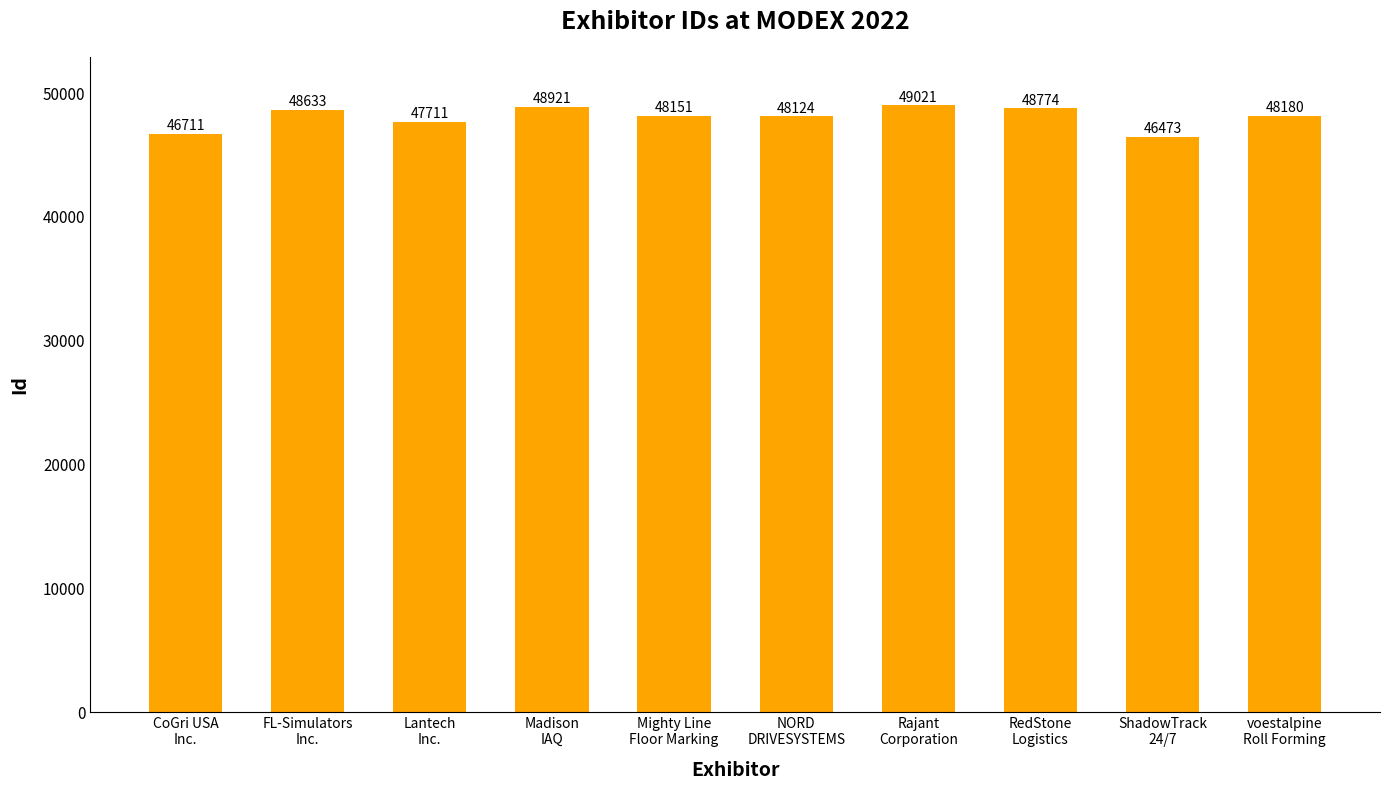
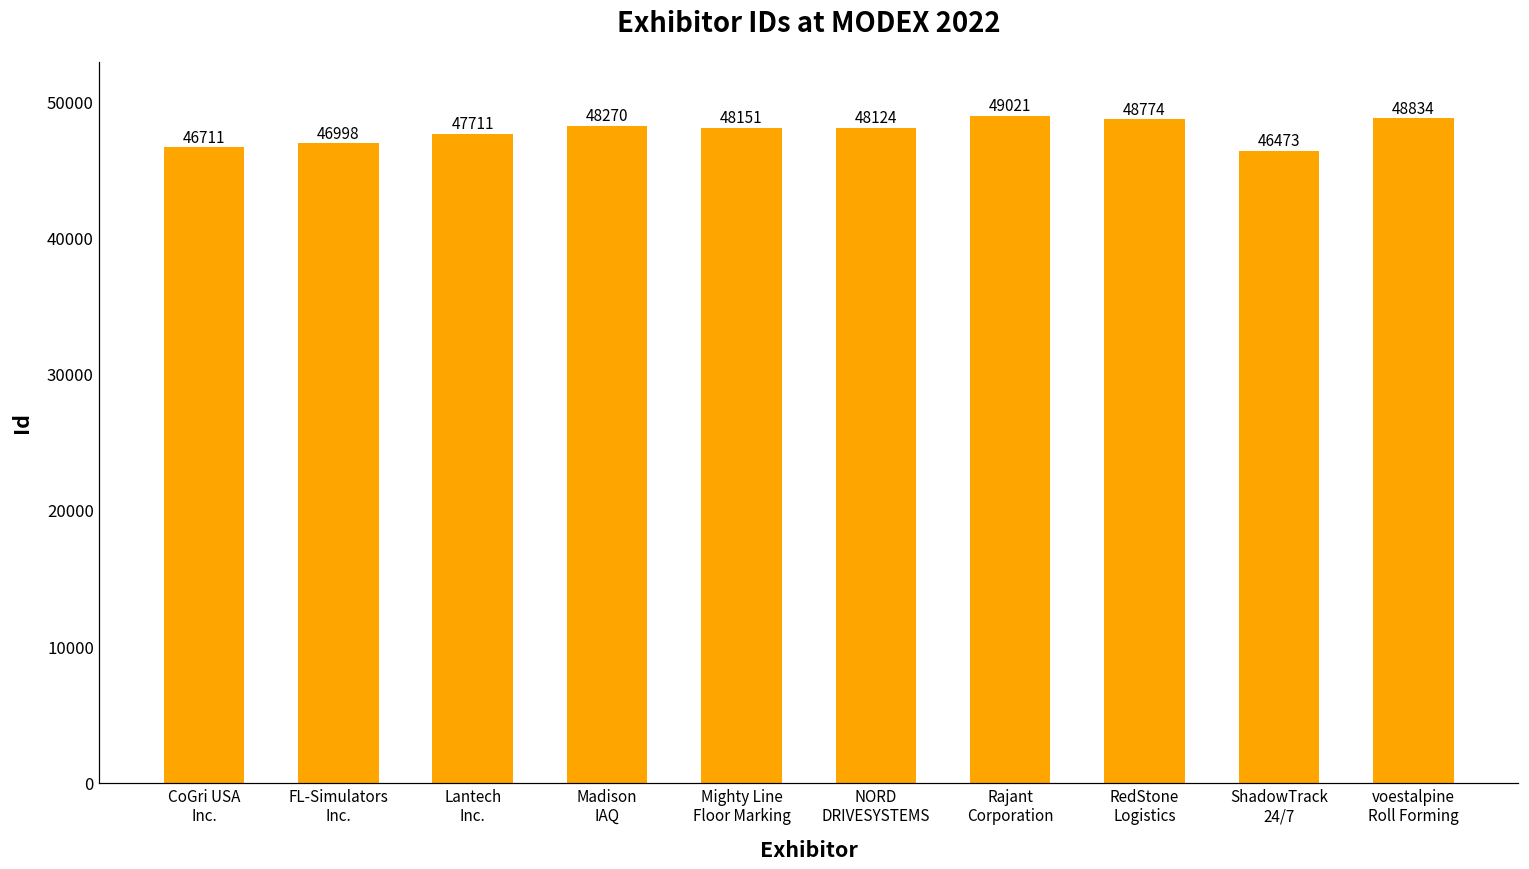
FL-Simulators Inc.: 48633 -> 46998
Madison IAQ: 48921 -> 48270
voestalpine Roll Forming: 48180 -> 48834
